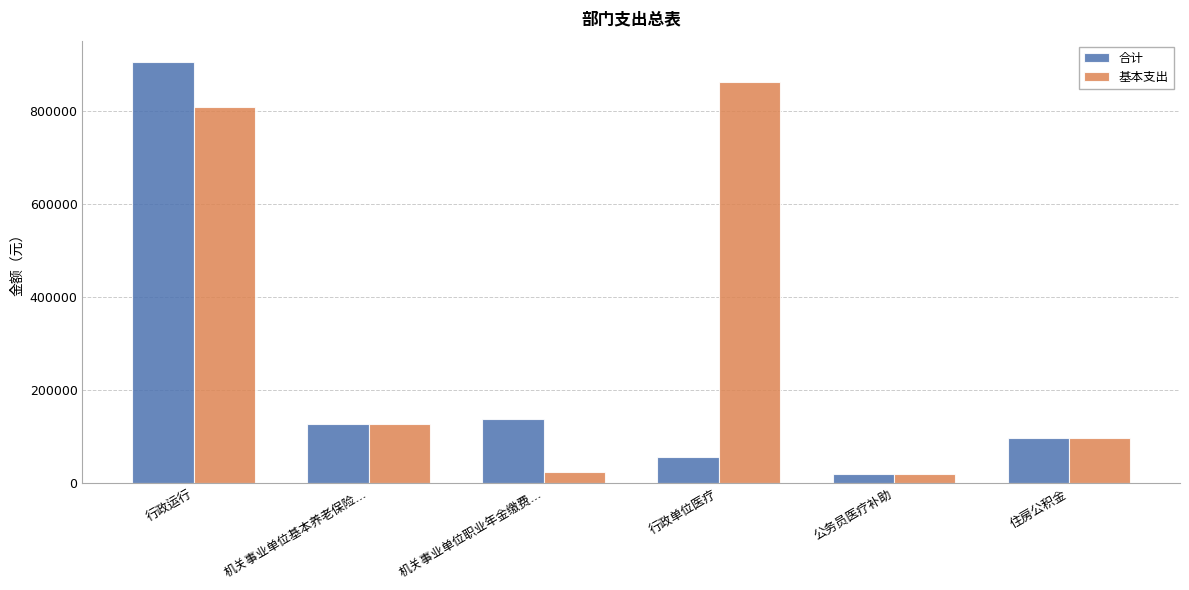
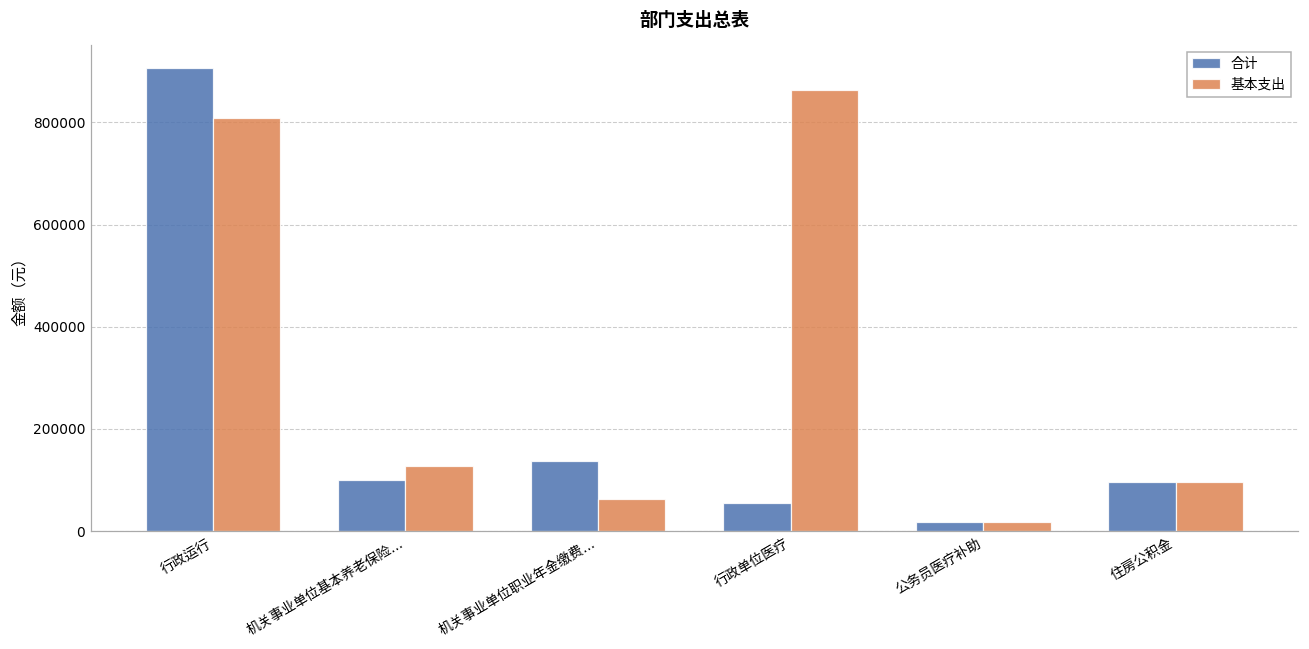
合计, 机关事业单位基本养老保险...: 130000 -> 100000
基本支出, 机关事业单位职业年金缴费...: 20000 -> 60000
